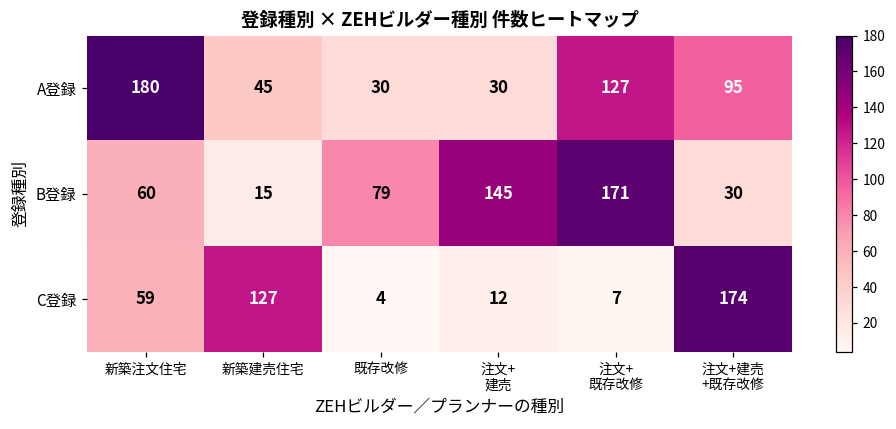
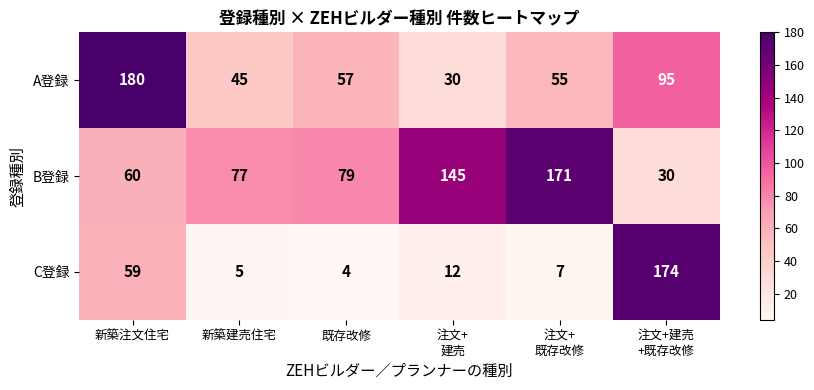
A登録, 既存改修: 30 -> 57
A登録, 注文+ 既存改修: 127 -> 55
B登録, 新築建売住宅: 15 -> 77
C登録, 新築建売住宅: 127 -> 5
